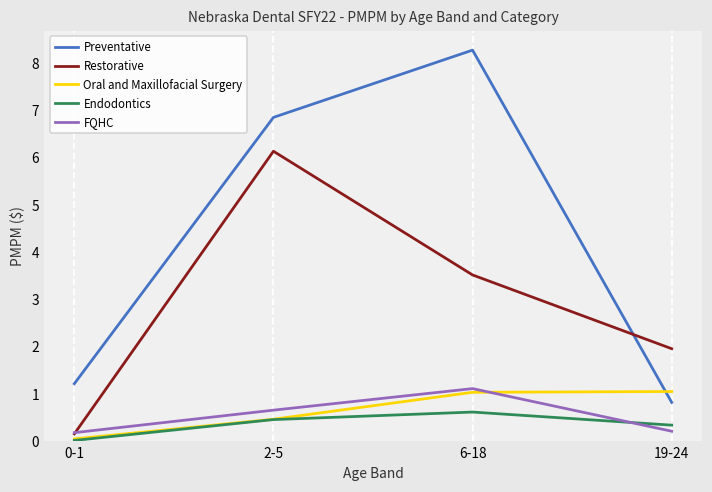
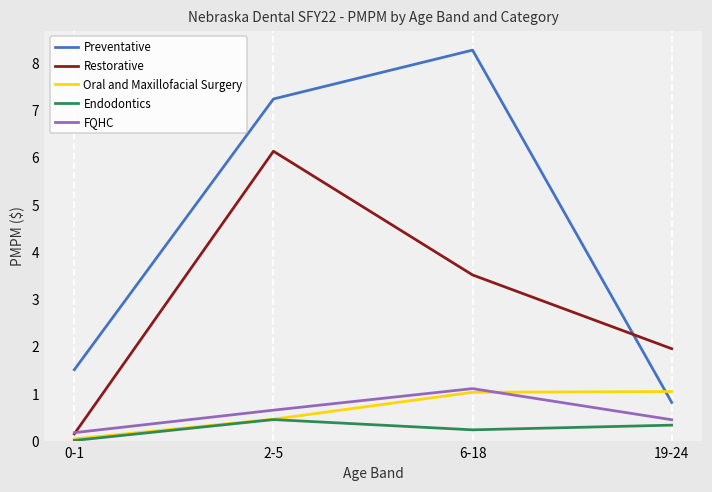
Preventative, 0-1: 1.2 -> 1.5
Preventative, 2-5: 6.8 -> 7.2
Endodontics, 6-18: 0.6 -> 0.2
FQHC, 19-24: 0.2 -> 0.4
